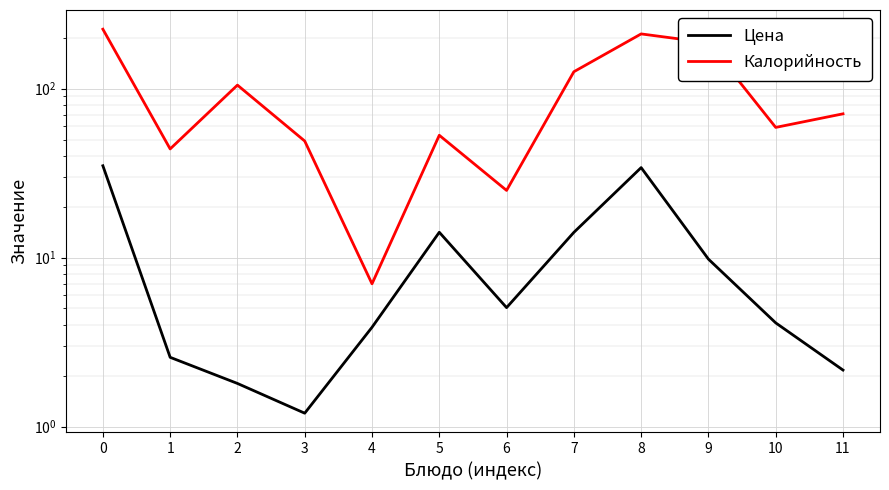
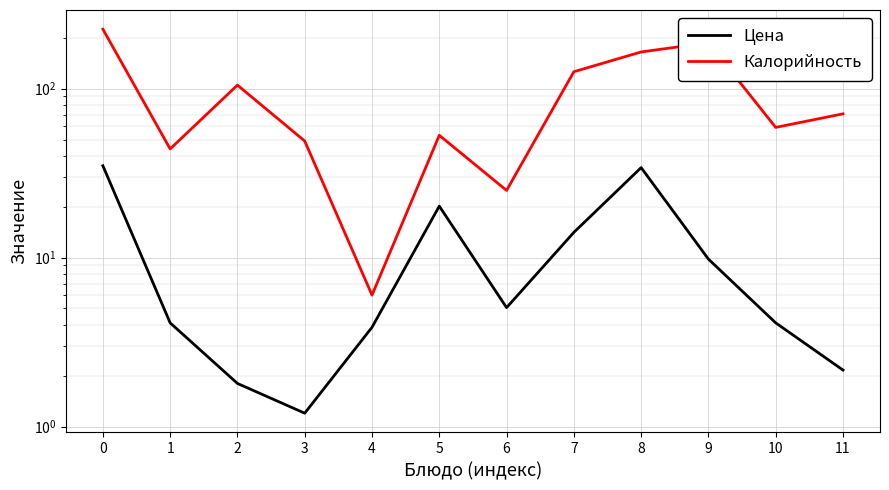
Цена, 1: 2.6 -> 4.1
Калорийность, 4: 7 -> 6
Цена, 5: 14 -> 20
Калорийность, 8: 210 -> 170
